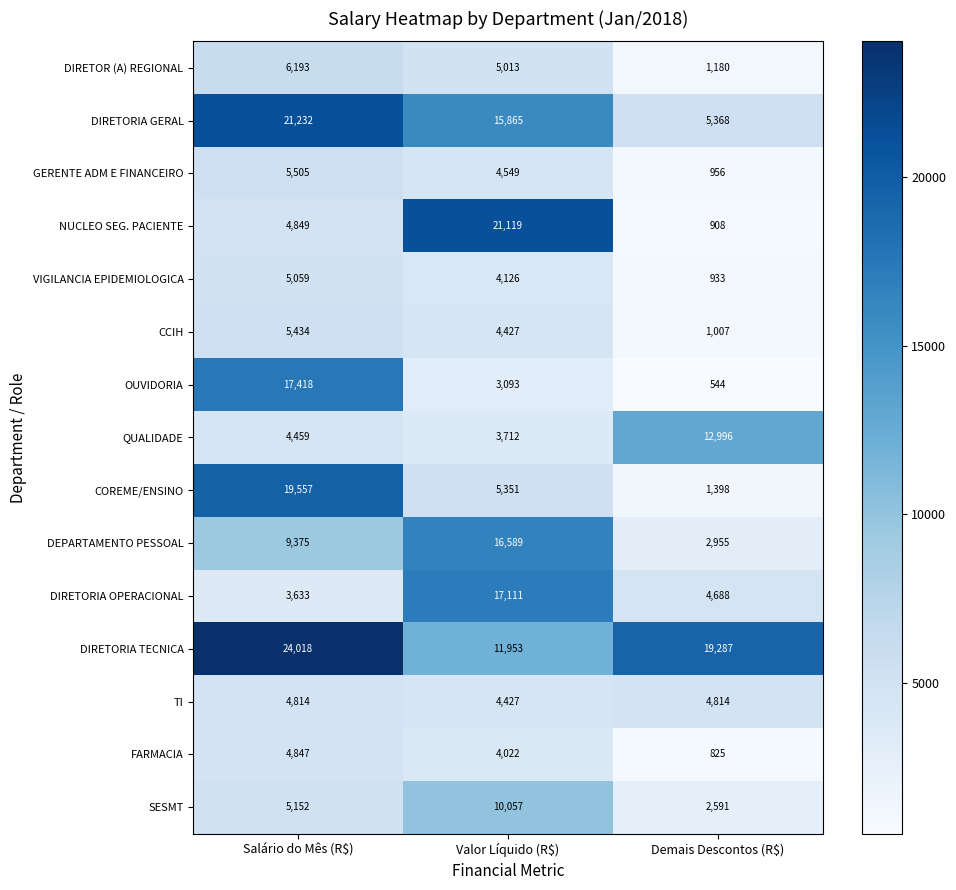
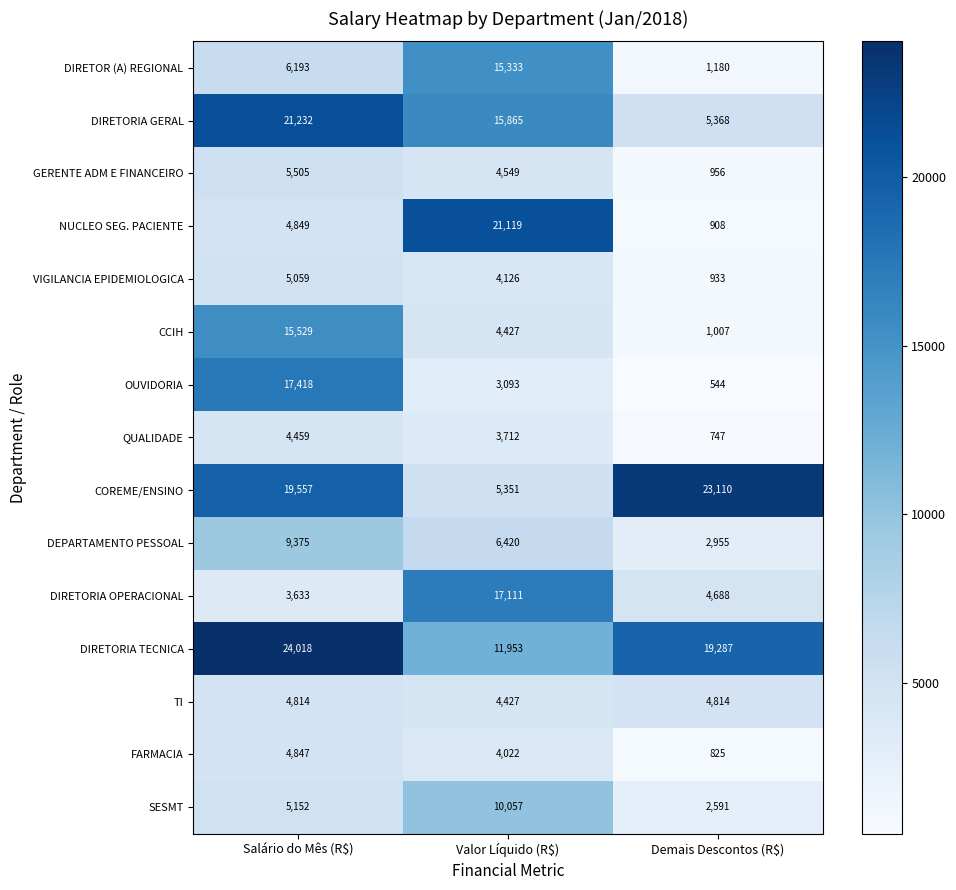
DIRETOR (A) REGIONAL, Valor Líquido (R$): 5,013 -> 15,333
CCIH, Salário do Mês (R$): 5,434 -> 15,529
QUALIDADE, Demais Descontos (R$): 12,996 -> 747
COREME/ENSINO, Demais Descontos (R$): 1,398 -> 23,110
DEPARTAMENTO PESSOAL, Valor Líquido (R$): 16,589 -> 6,420
